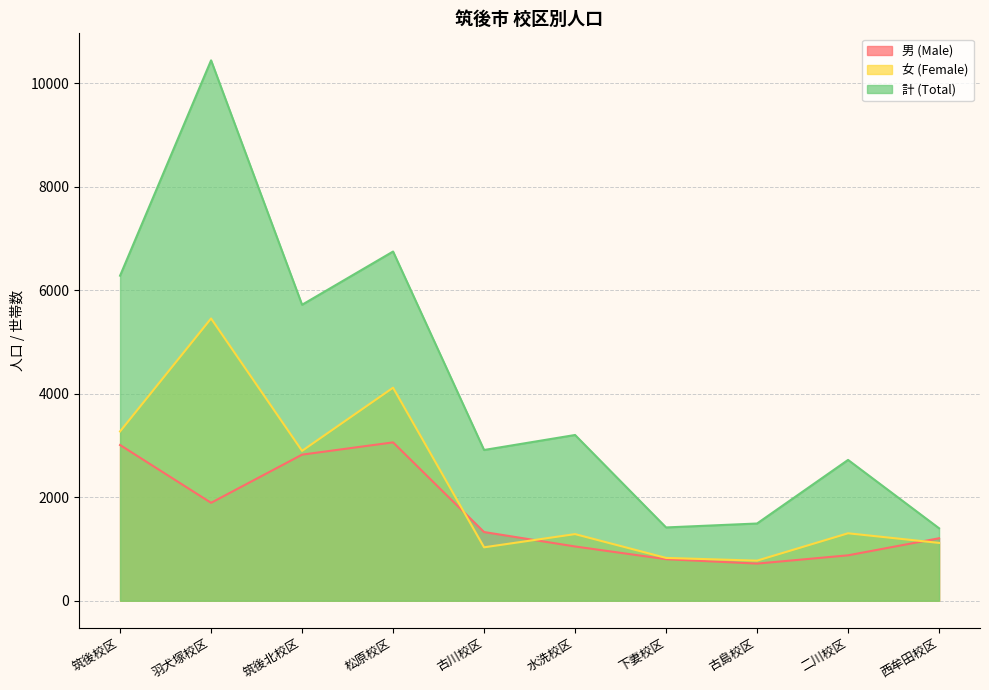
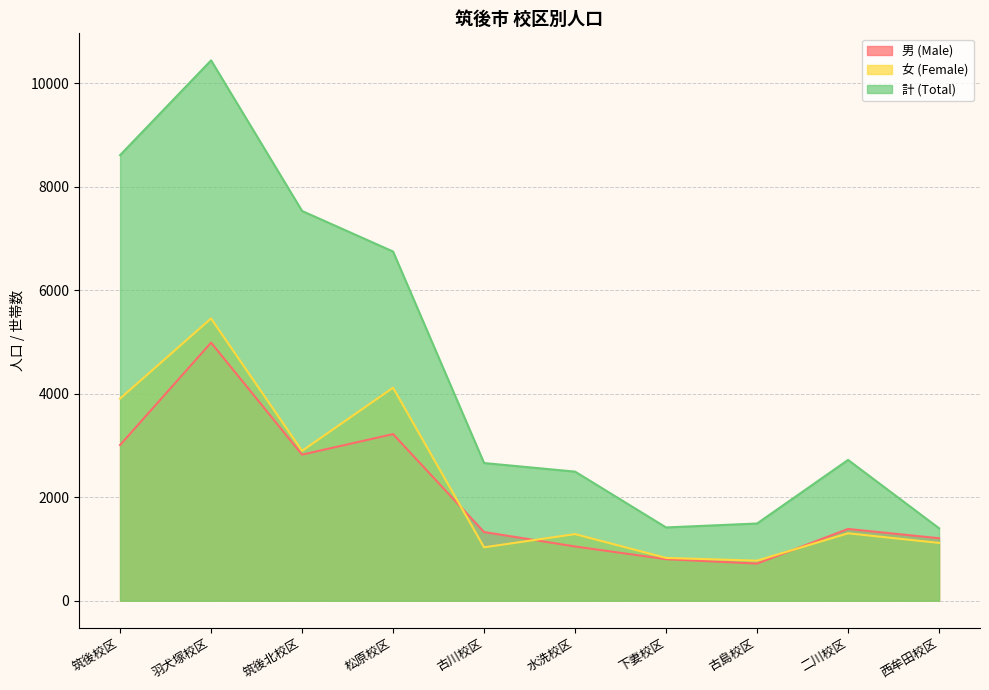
女 (Female), 筑後校区: 3300 -> 3900
計 (Total), 筑後校区: 6300 -> 8600
男 (Male), 羽犬塚校区: 1900 -> 5000
計 (Total), 筑後北校区: 5700 -> 7500
男 (Male), 松原校区: 3100 -> 3200
計 (Total), 古川校区: 2900 -> 2700
計 (Total), 水洗校区: 3200 -> 2500
男 (Male), 二川校区: 900 -> 1400
